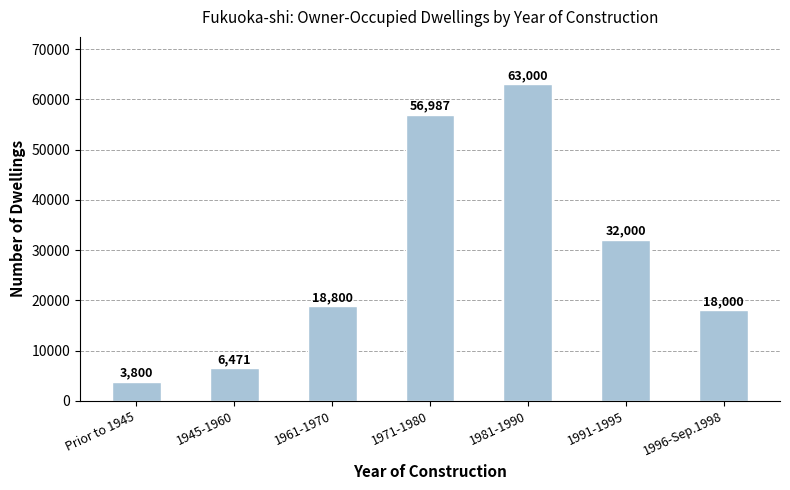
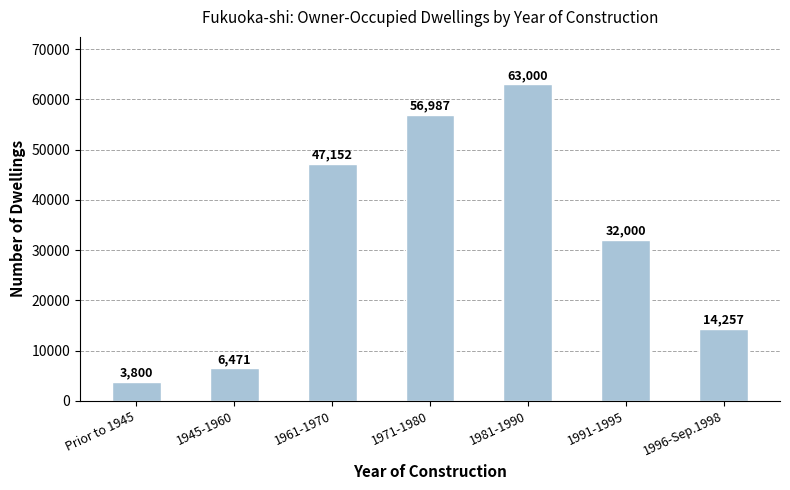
1961-1970: 18,800 -> 47,152
1996-Sep.1998: 18,000 -> 14,257
